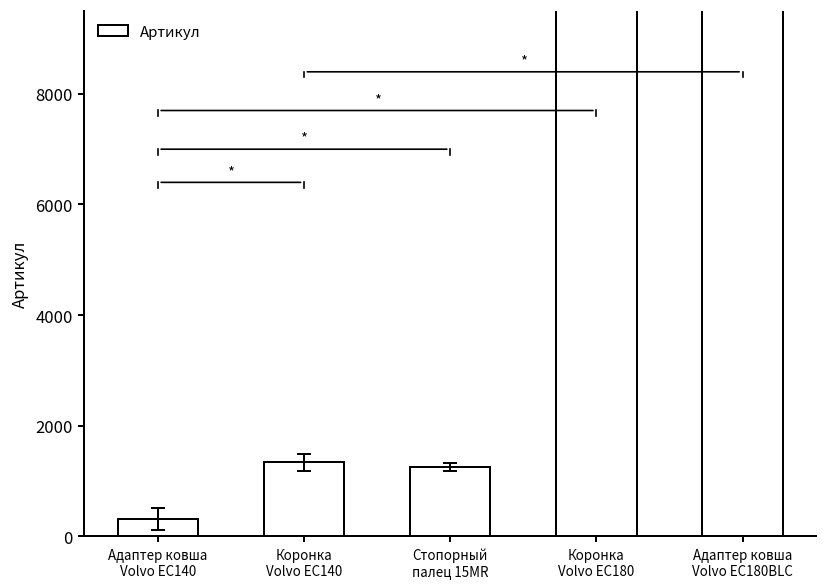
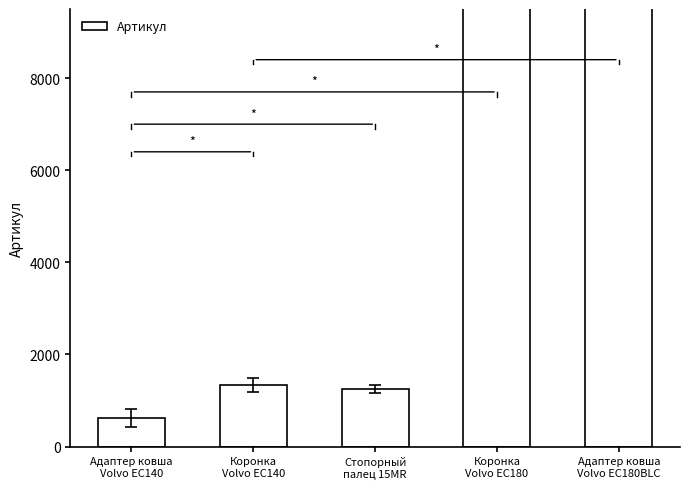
Артикул, Адаптер ковша Volvo EC140: 300 -> 600
